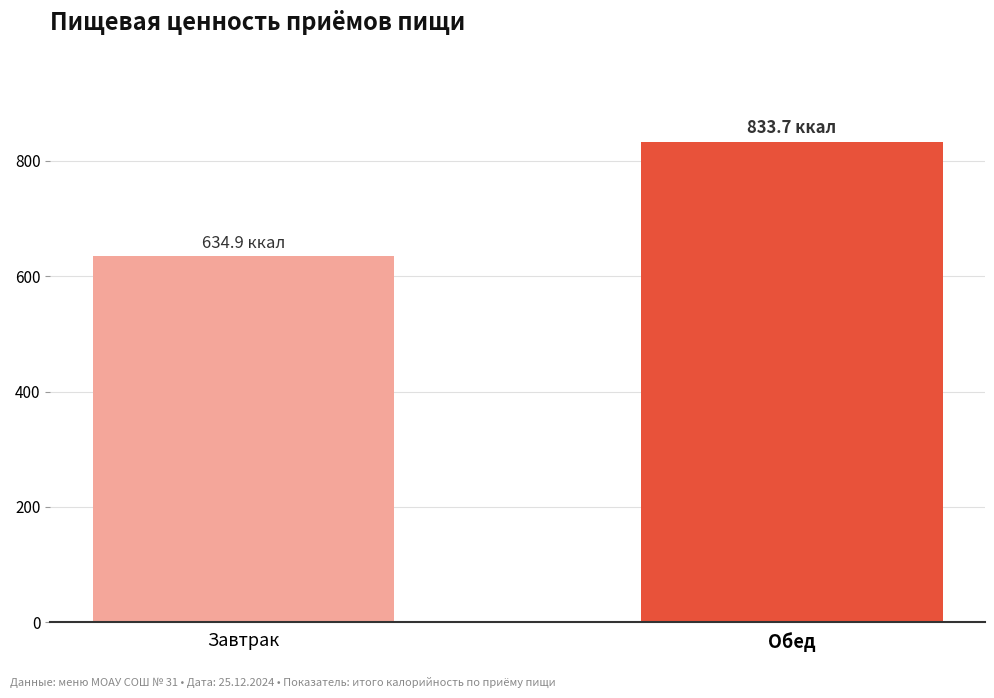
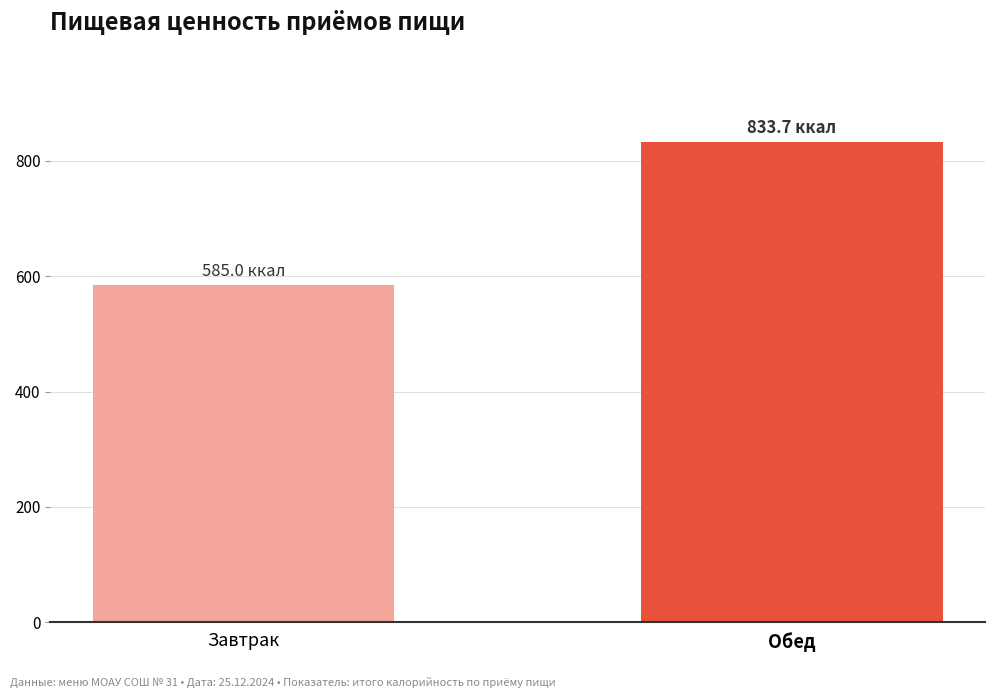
Завтрак: 634.9 -> 585.0
